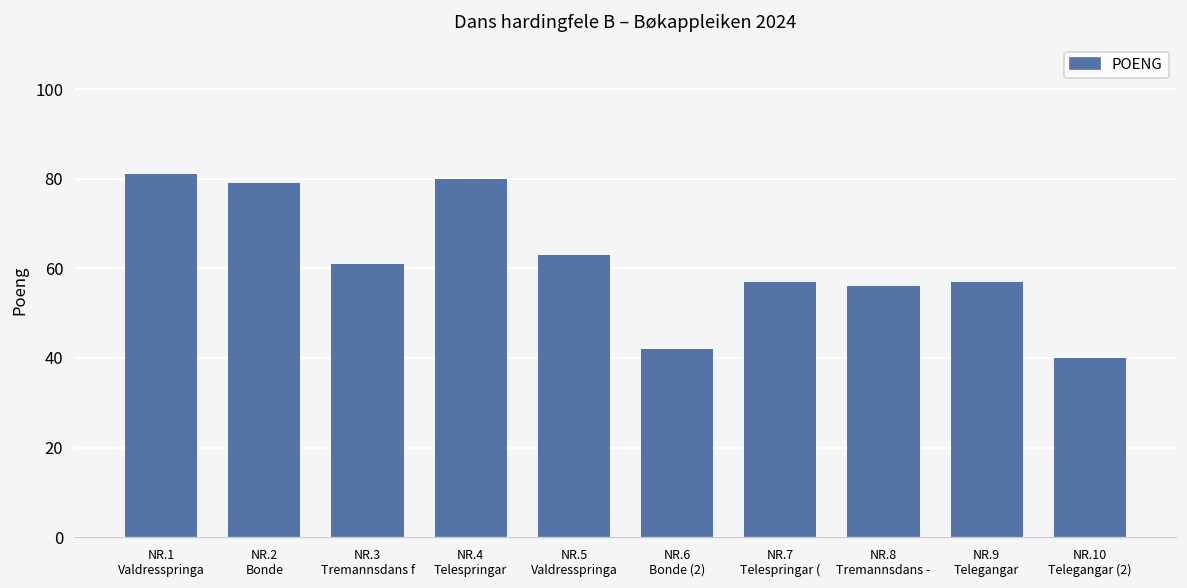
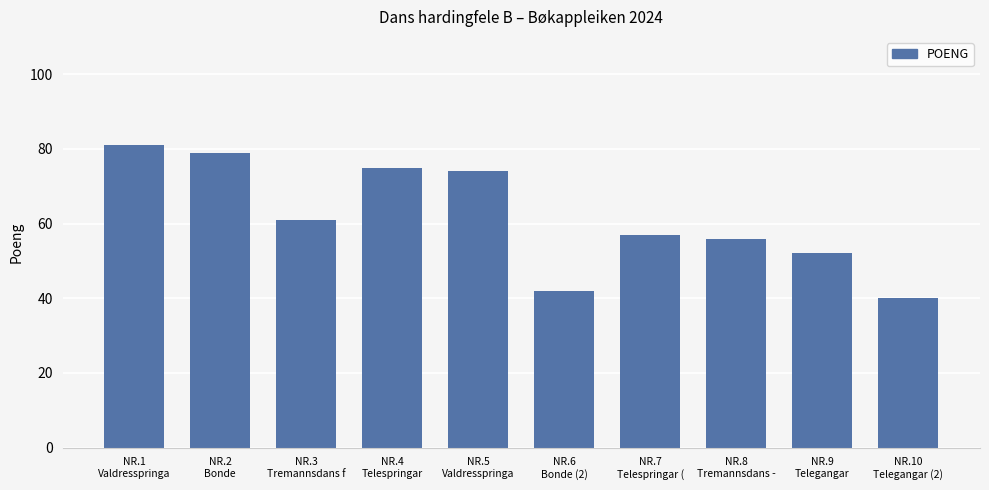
NR.4 Telespringar: 80 -> 75
NR.5 Valdresspringa: 63 -> 74
NR.9 Telegangar: 57 -> 52
